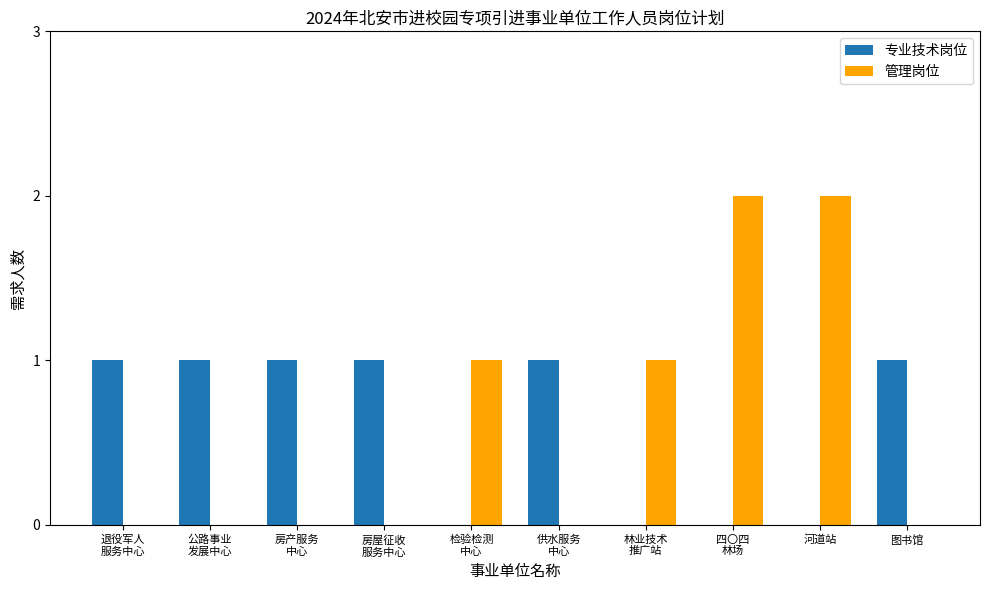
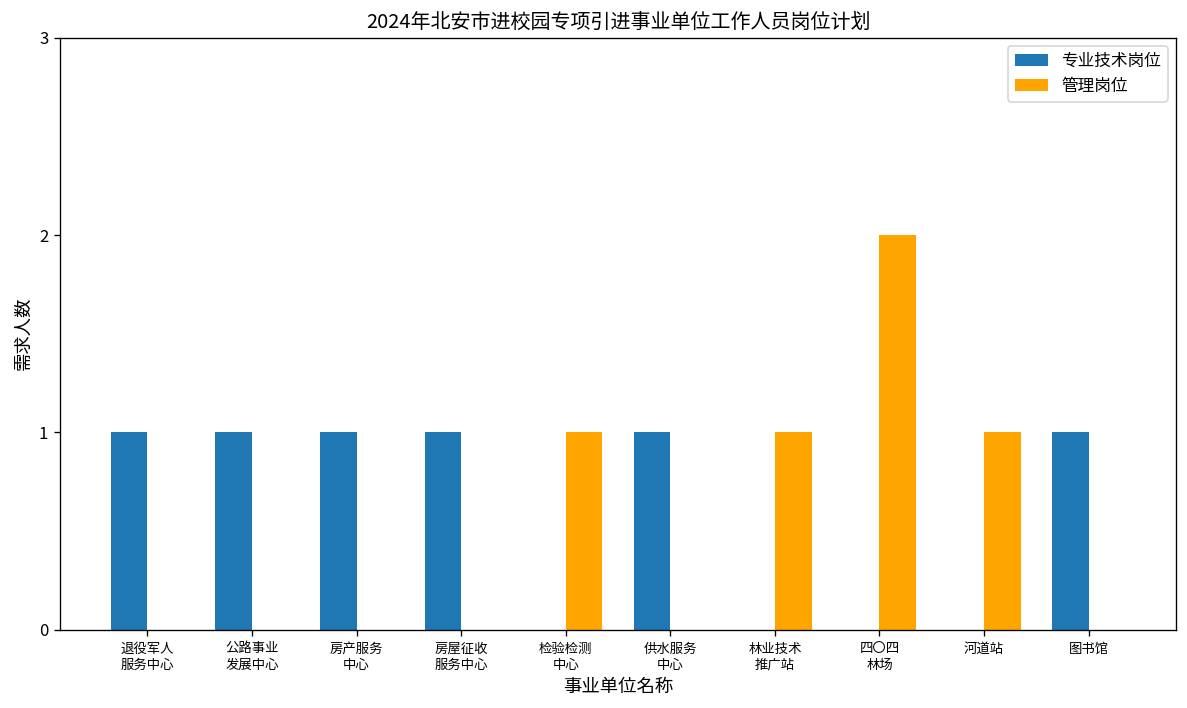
管理岗位, 河道站: 2 -> 1
